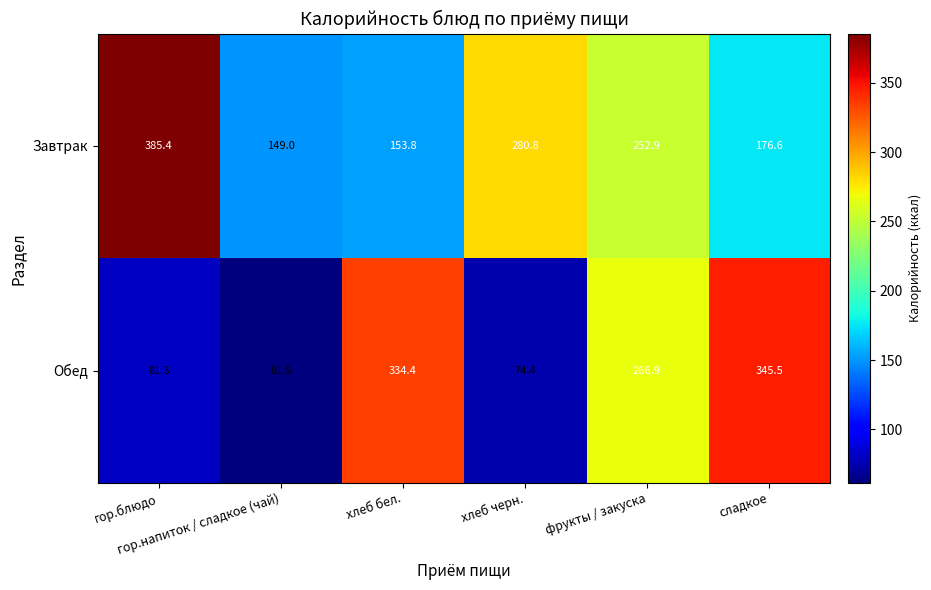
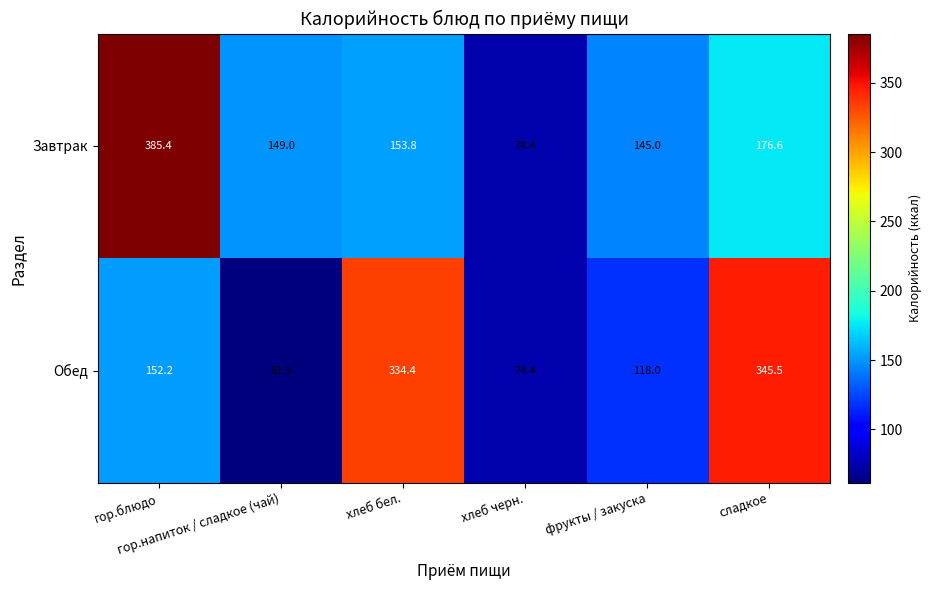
Завтрак, хлеб черн.: 280.8 -> 74.4
Завтрак, фрукты / закуска: 252.9 -> 145.0
Обед, гор.блюдо: 81.3 -> 152.2
Обед, фрукты / закуска: 266.9 -> 118.0
